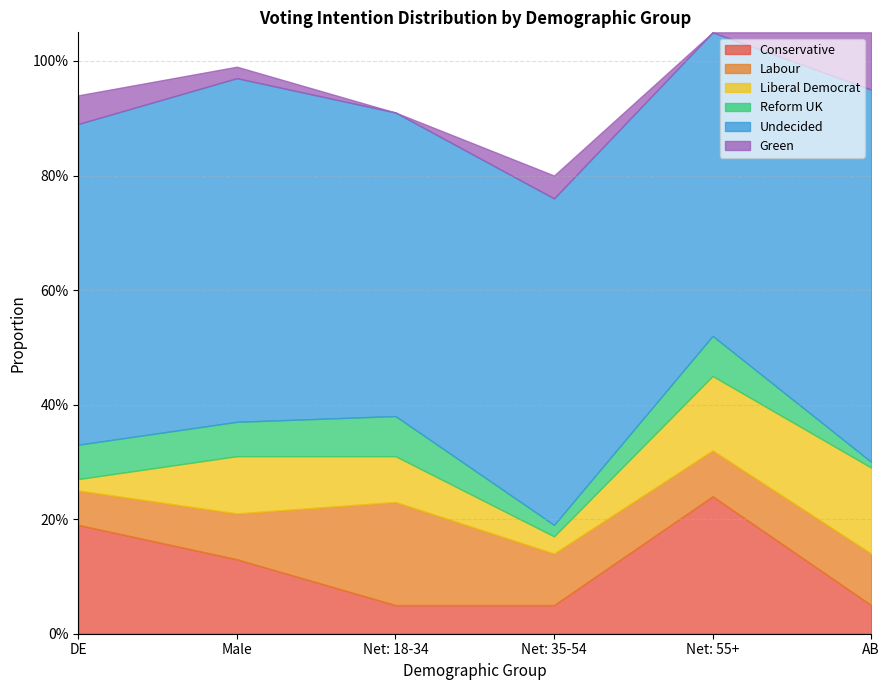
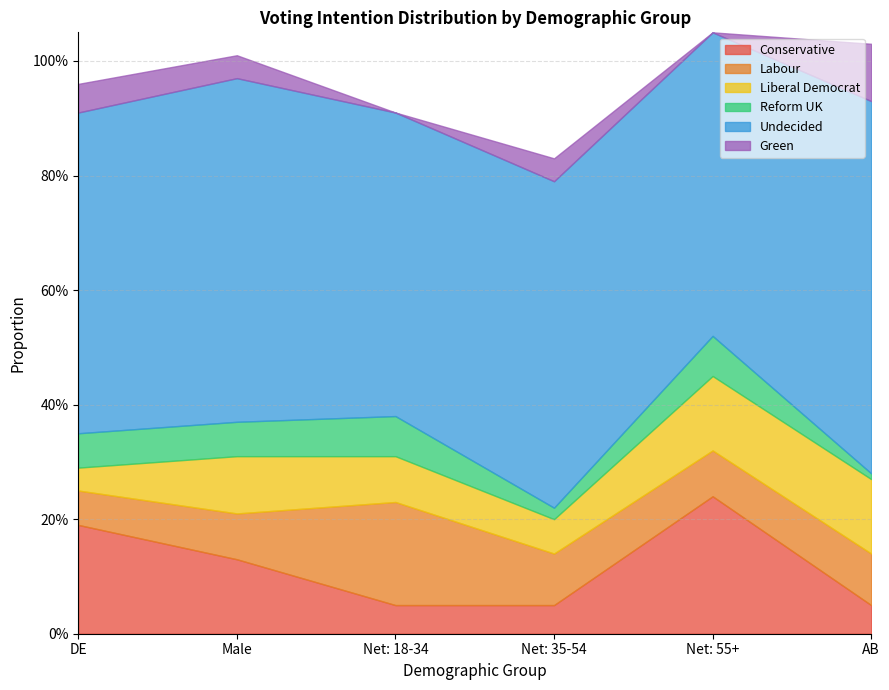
Liberal Democrat, DE: 2% -> 4%
Green, Male: 2% -> 4%
Liberal Democrat, Net: 35-54: 3% -> 6%
Liberal Democrat, AB: 15% -> 13%
